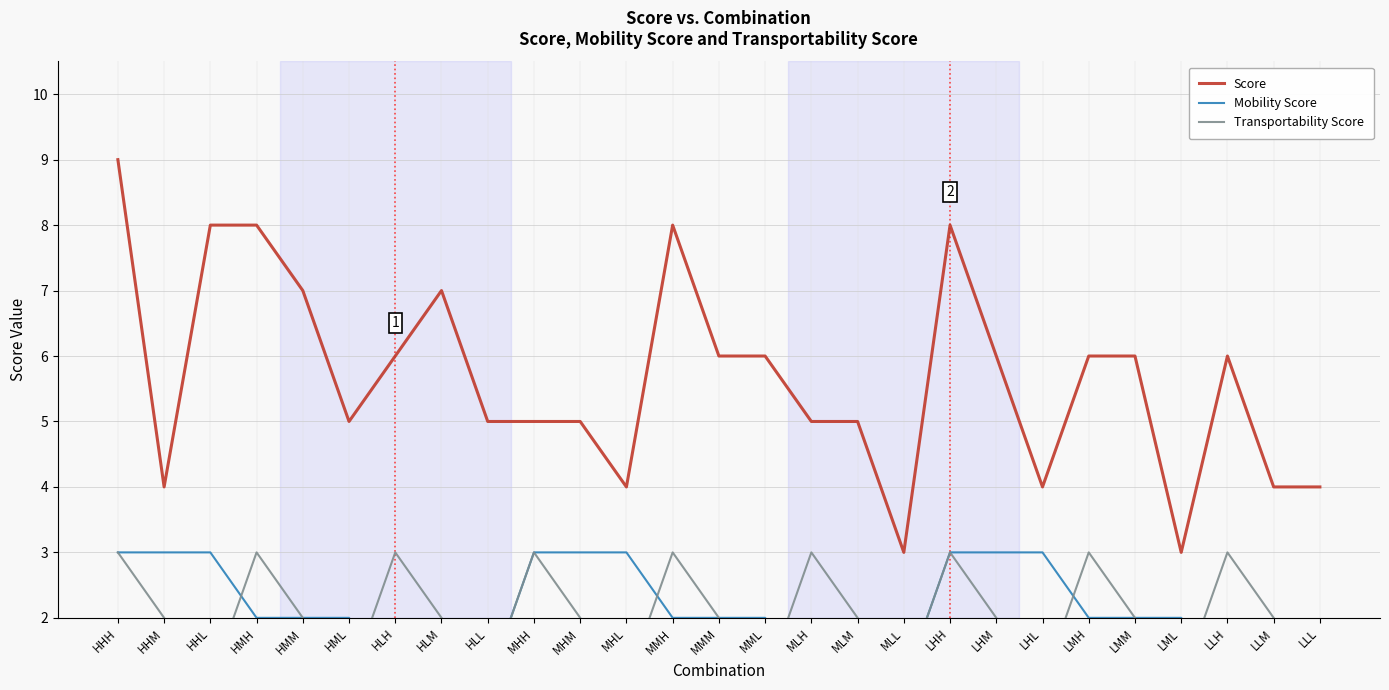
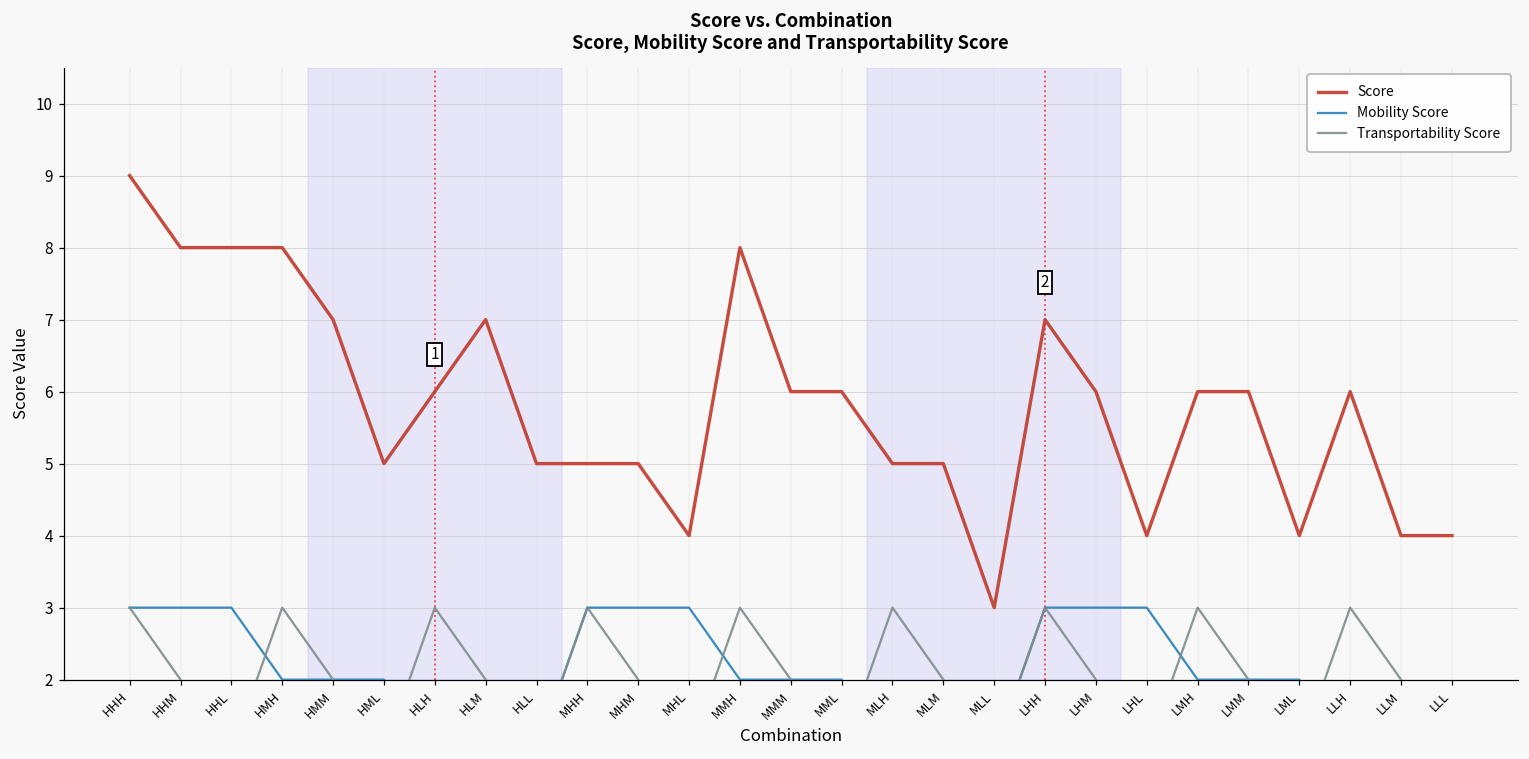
Score, HHM: 4 -> 8
Score, LHH: 8 -> 7
Score, LML: 3 -> 4
